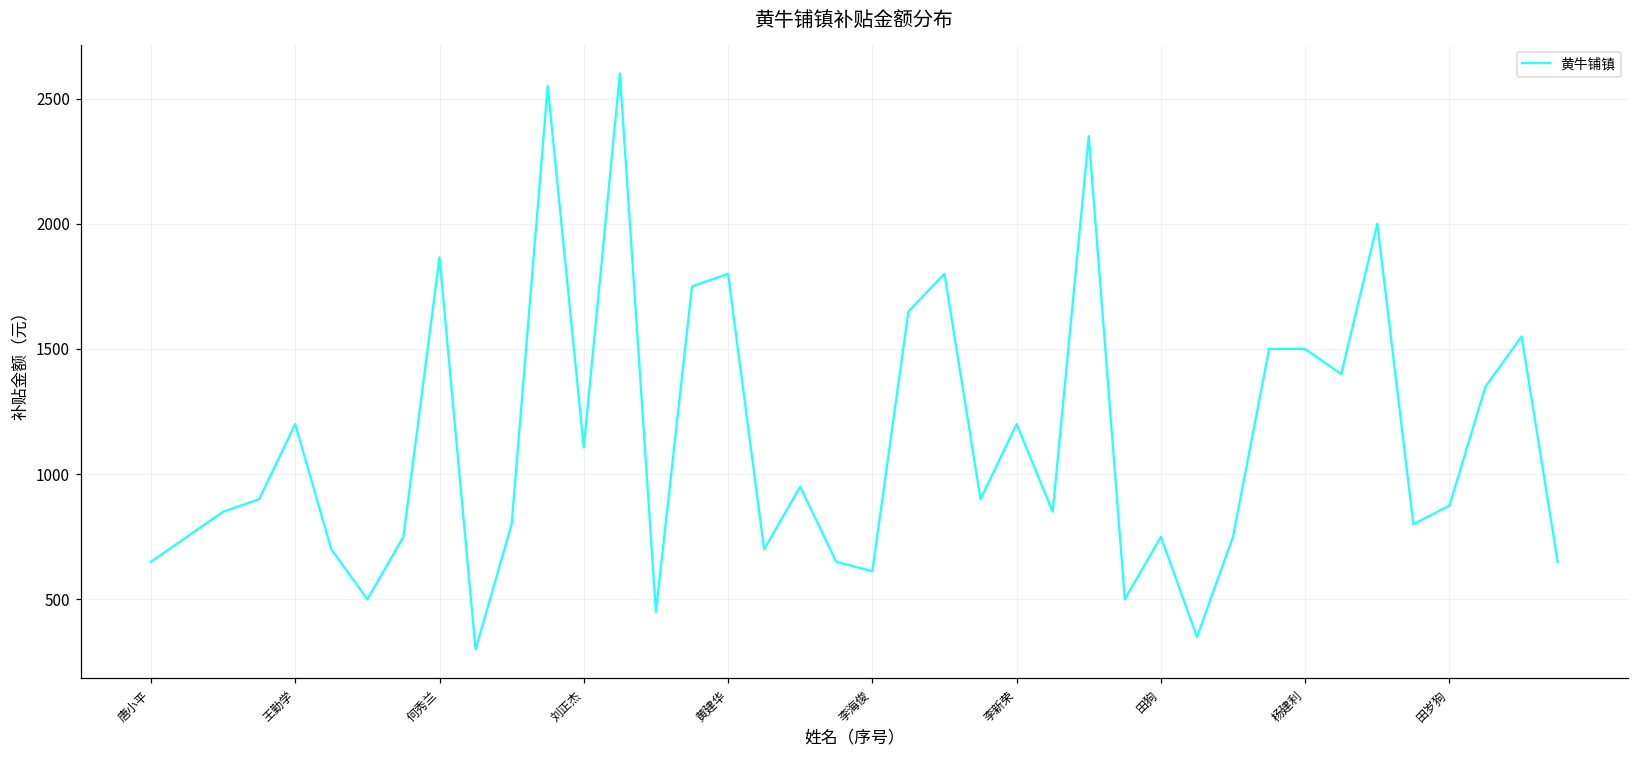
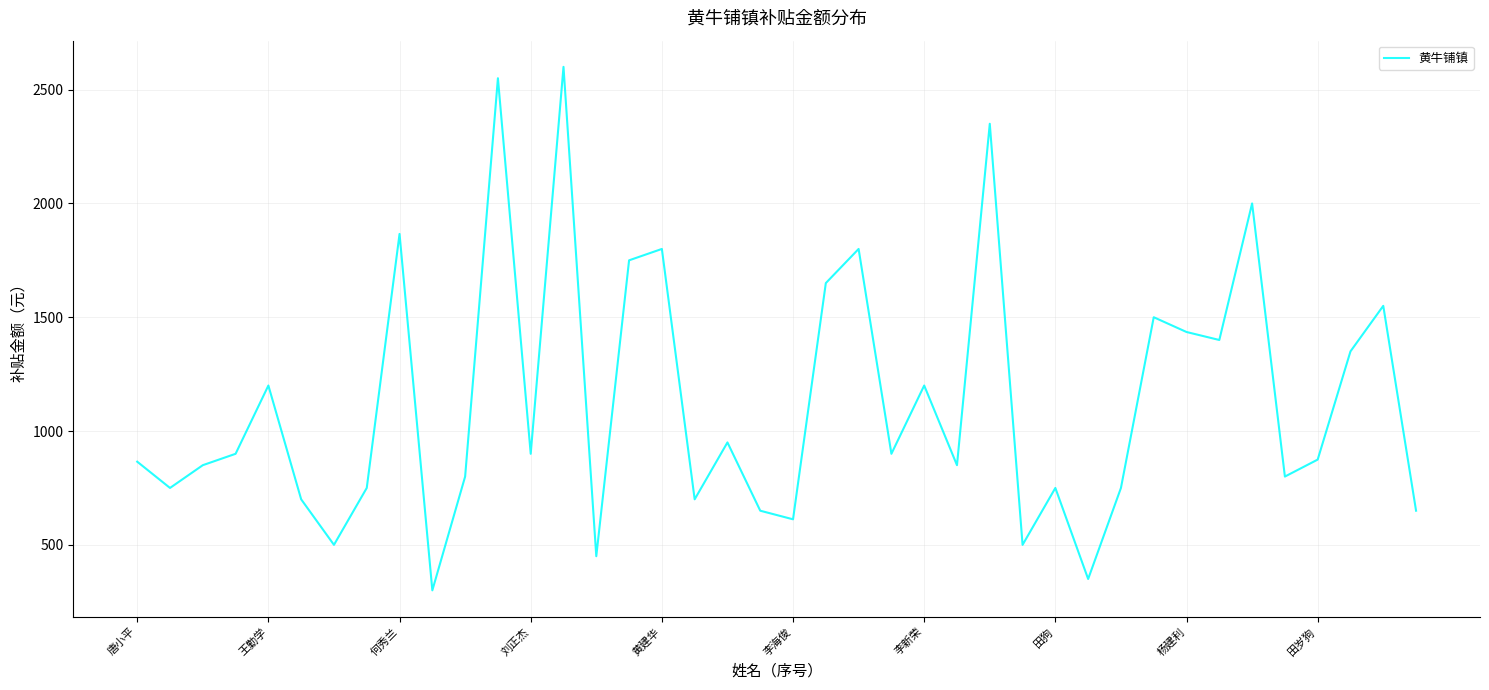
唐小平: 650 -> 870
刘正杰: 1110 -> 900
杨建利: 1500 -> 1440
